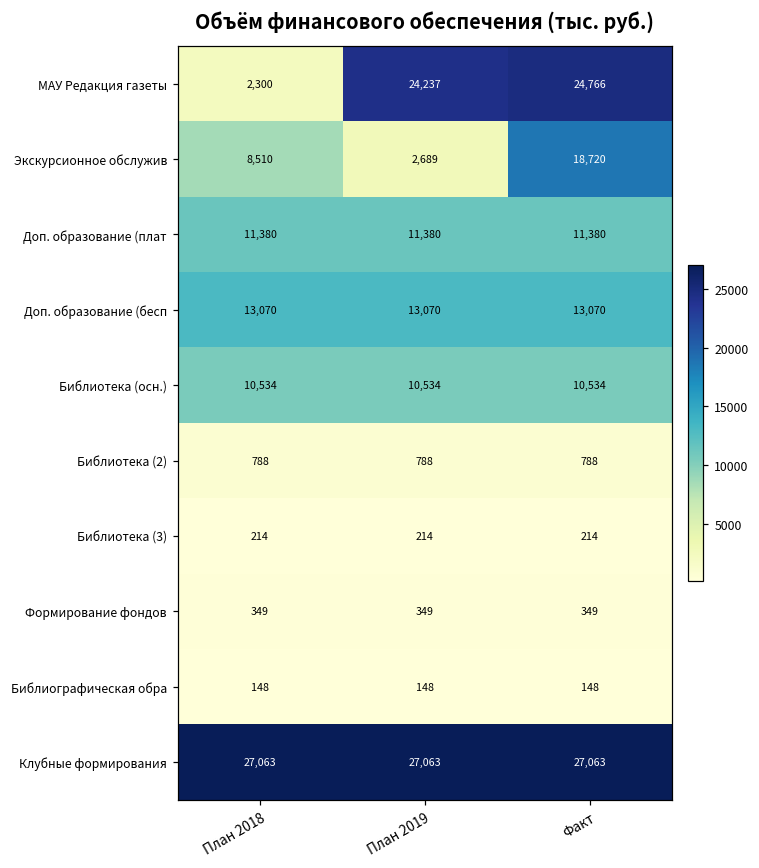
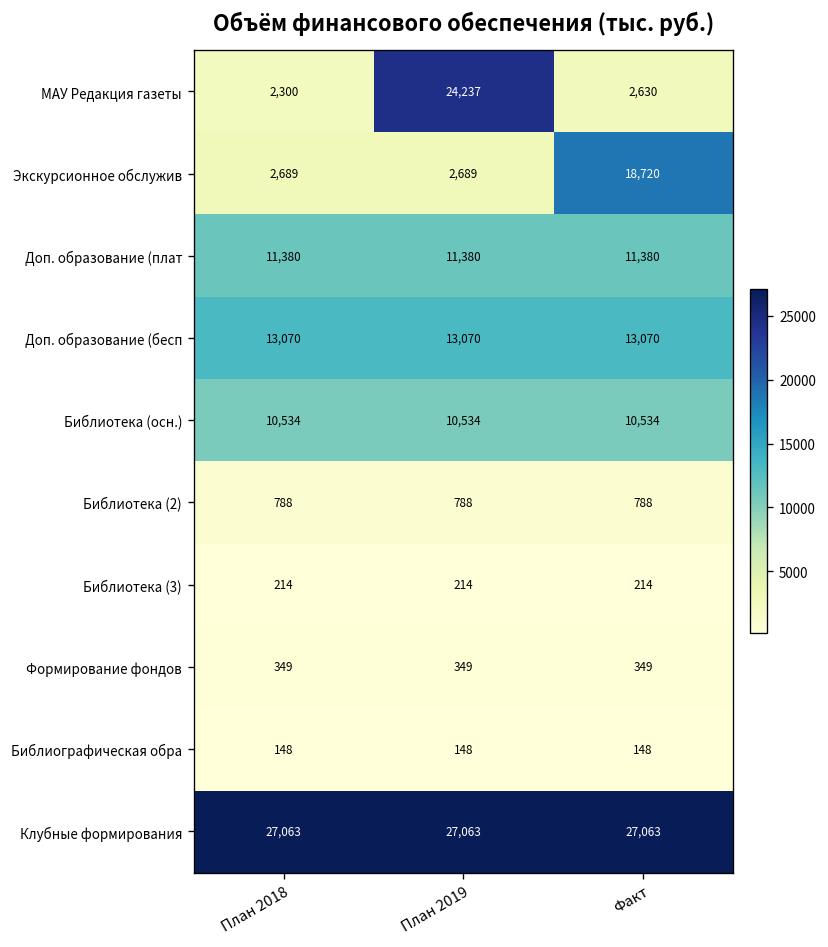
МАУ Редакция газеты, Факт: 24,766 -> 2,630
Экскурсионное обслужив, План 2018: 8,510 -> 2,689
